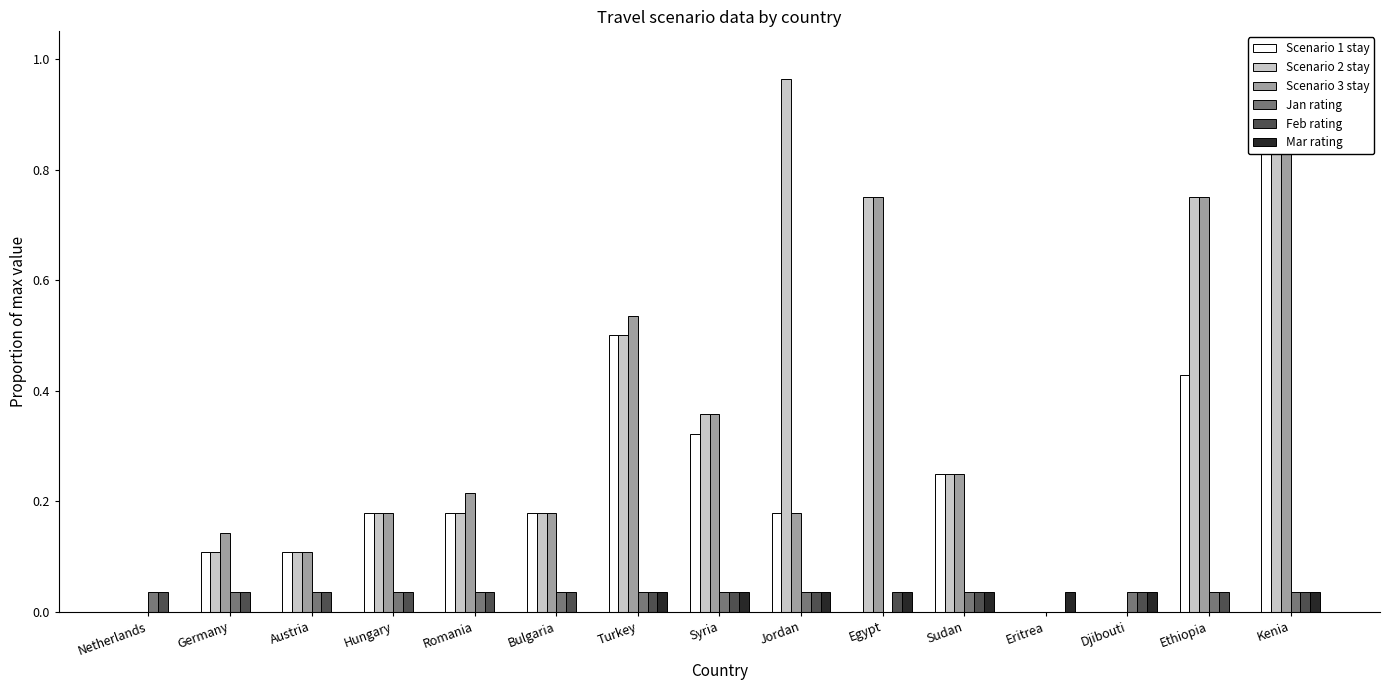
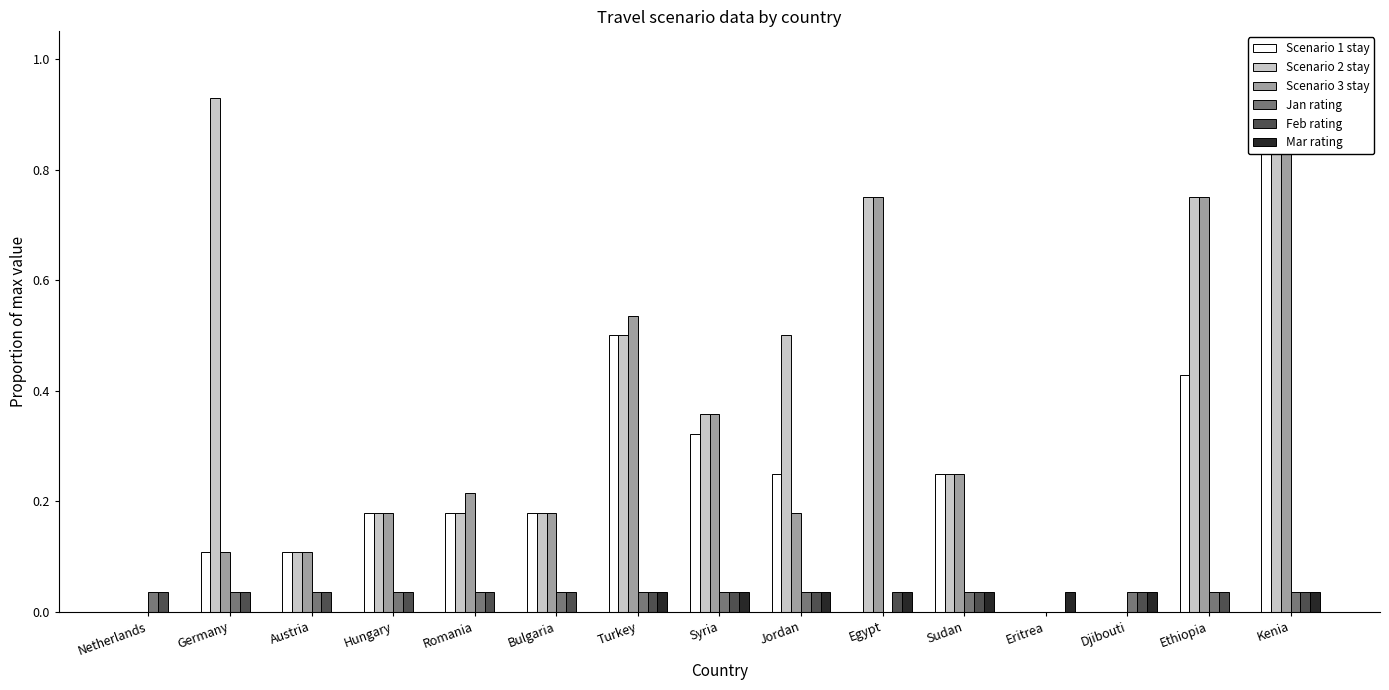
Scenario 2 stay, Germany: 0.11 -> 0.93
Scenario 3 stay, Germany: 0.14 -> 0.11
Scenario 1 stay, Jordan: 0.18 -> 0.25
Scenario 2 stay, Jordan: 0.96 -> 0.50
